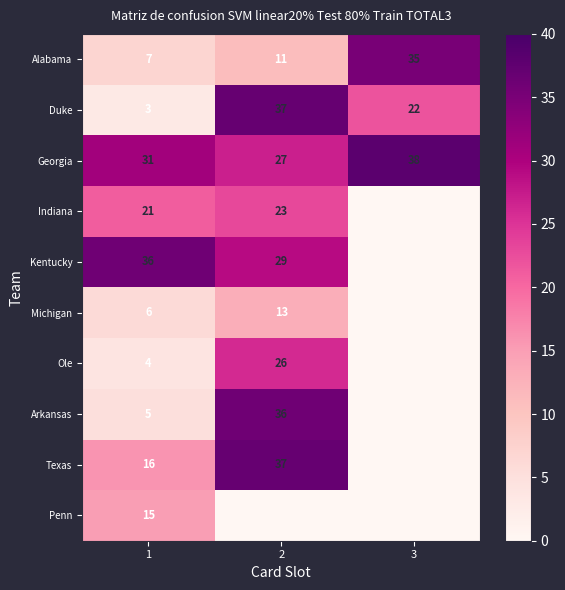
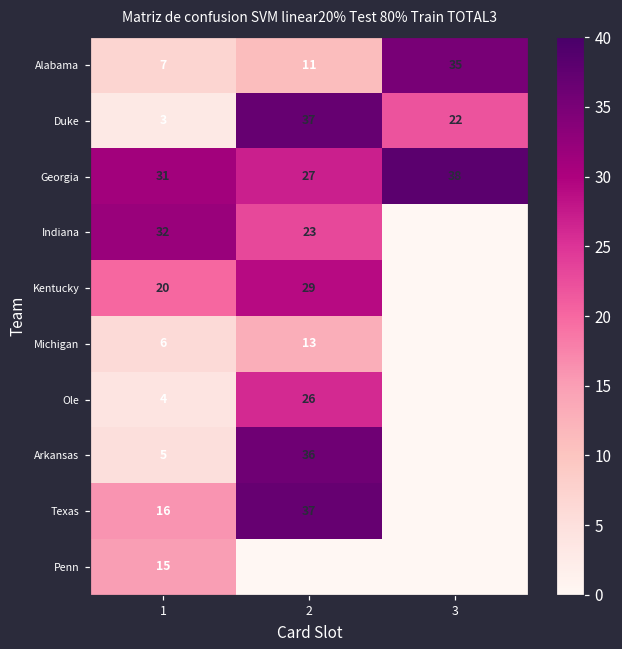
Indiana, 1: 21 -> 32
Kentucky, 1: 36 -> 20
